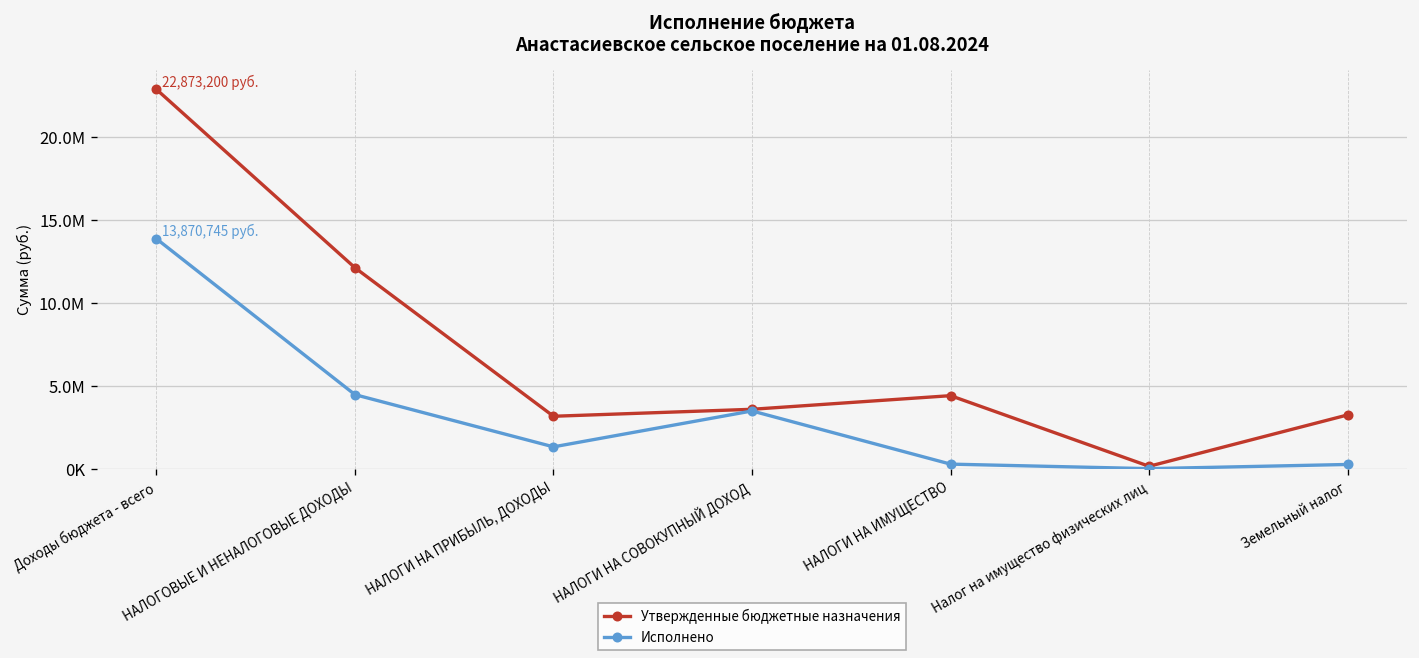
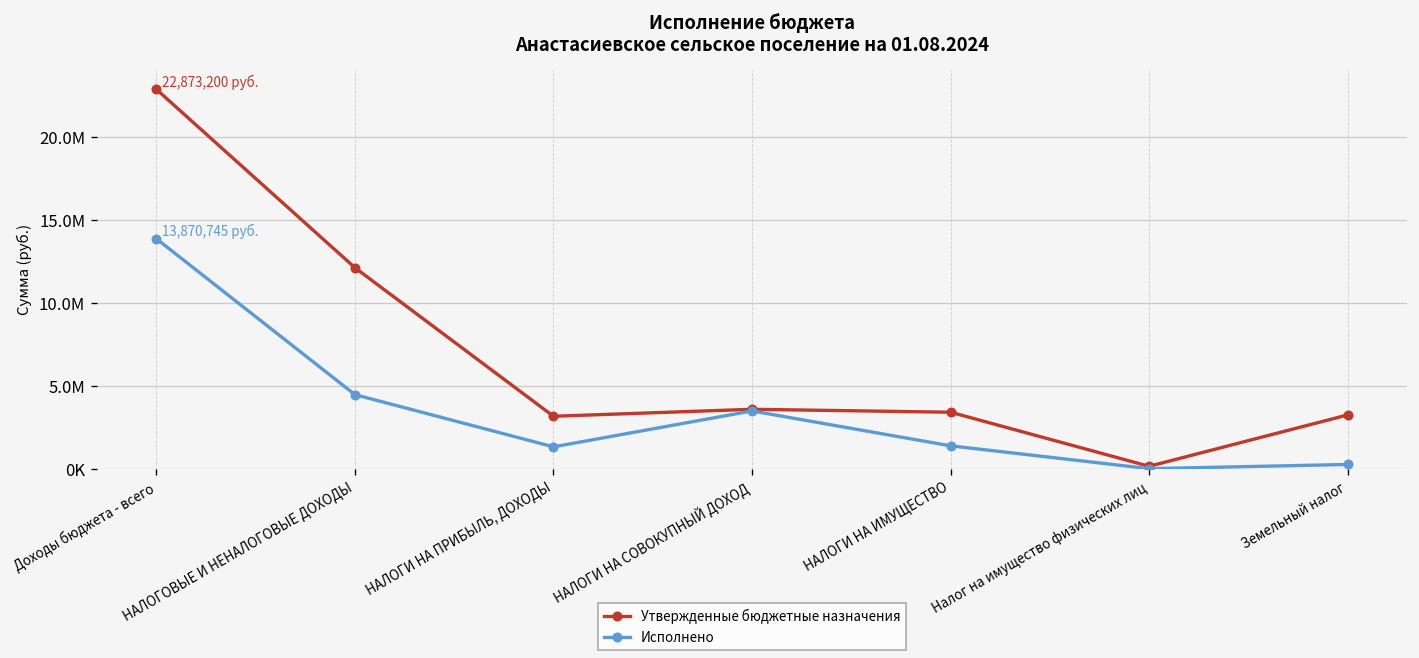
Утвержденные бюджетные назначения, НАЛОГИ НА ИМУЩЕСТВО: 4400000 -> 3400000
Исполнено, НАЛОГИ НА ИМУЩЕСТВО: 300000 -> 1400000
